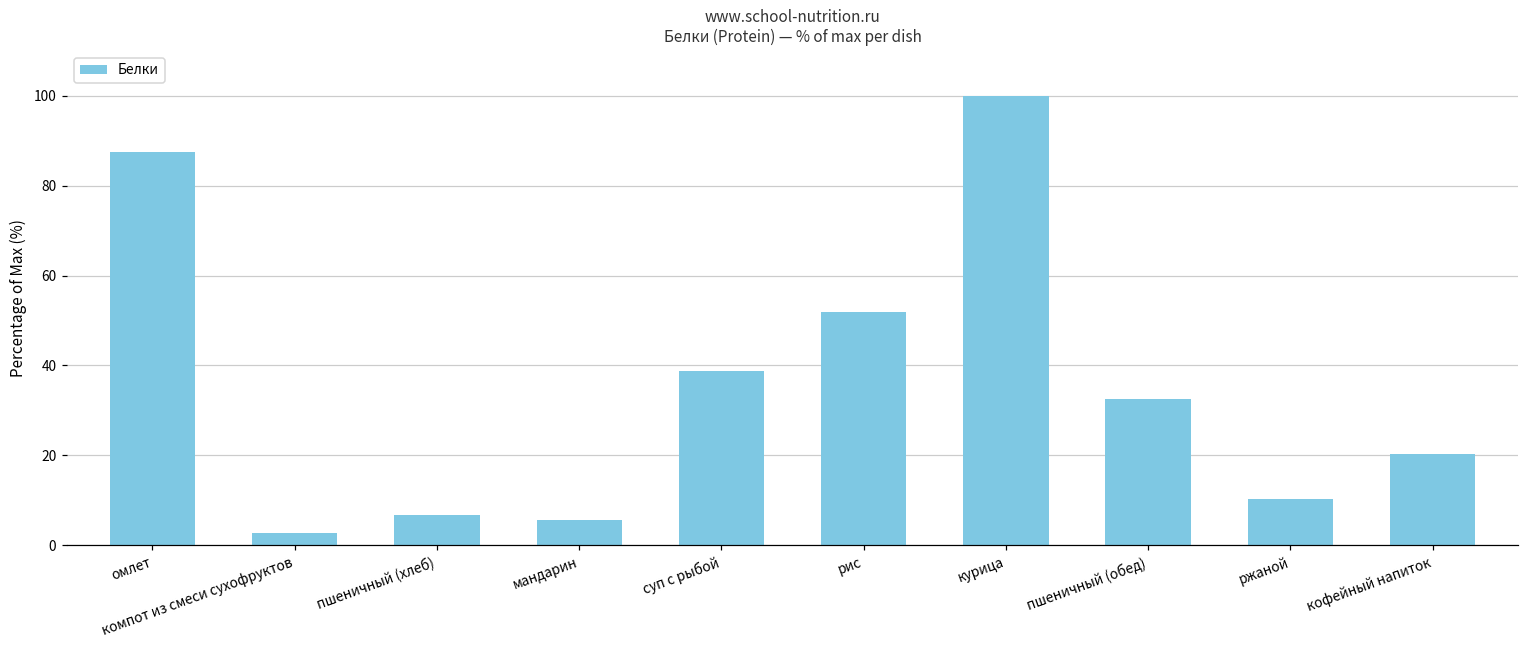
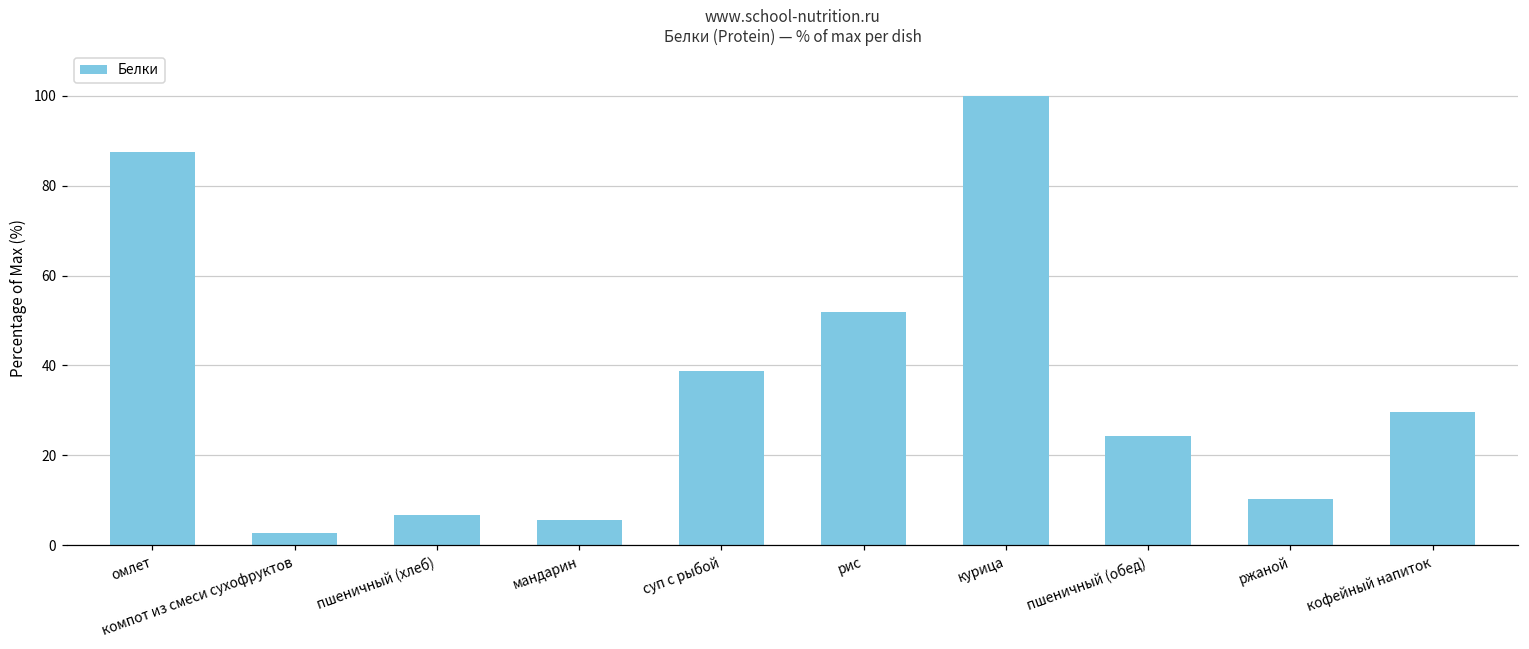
пшеничный (обед): 33 -> 24
кофейный напиток: 20 -> 30
